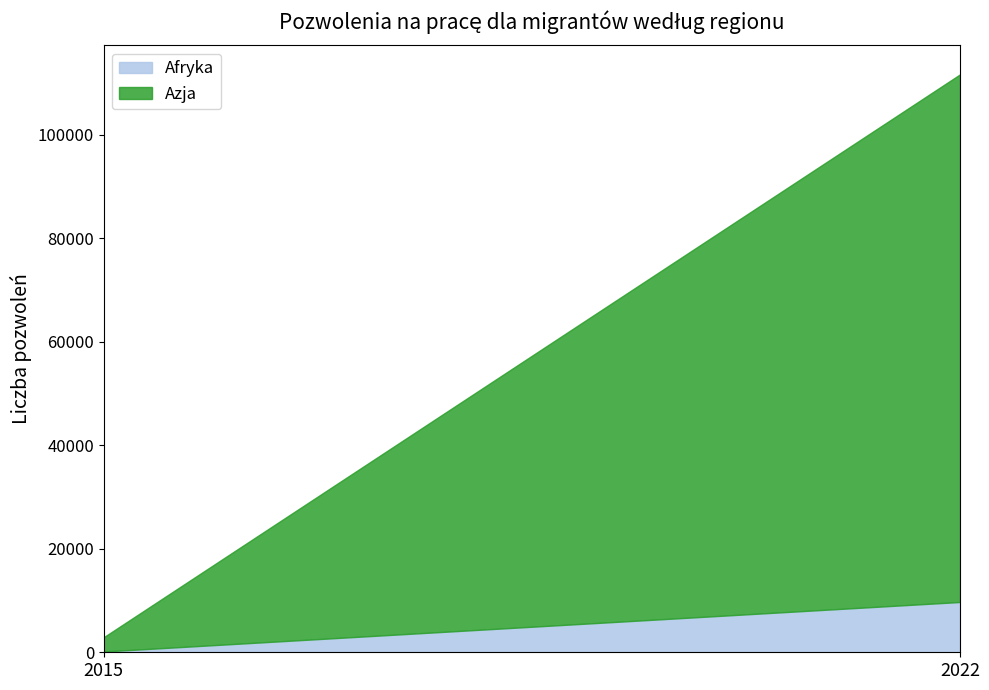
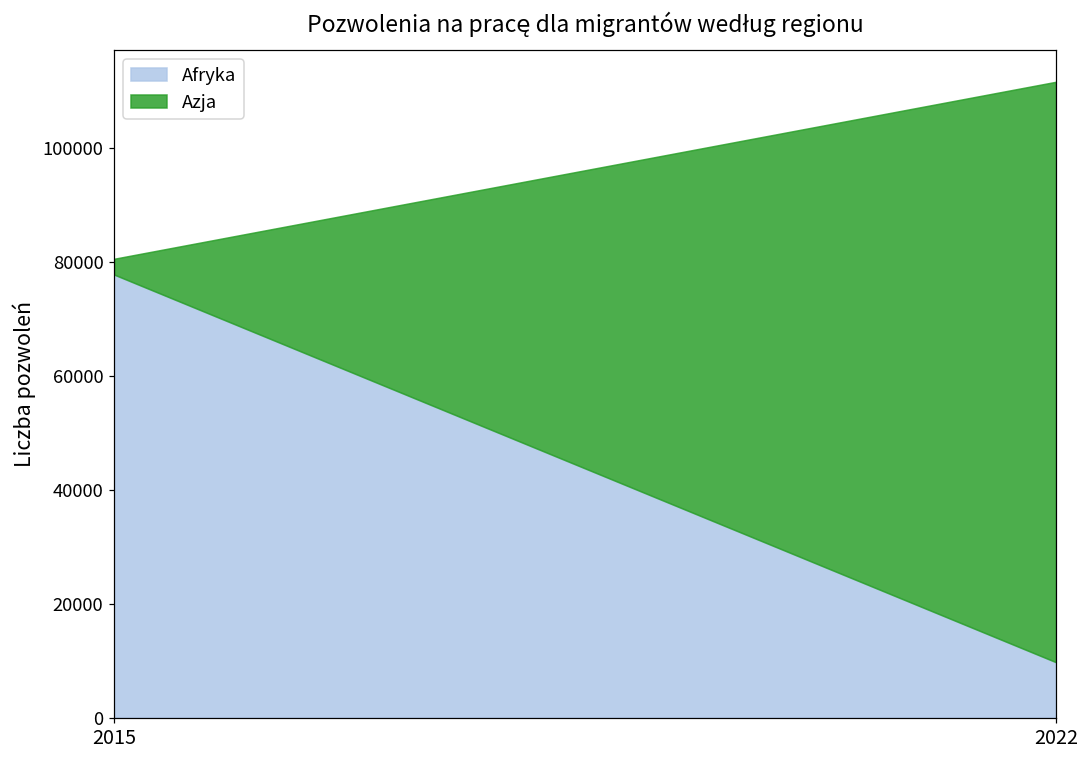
Afryka, 2015: 0 -> 78000
